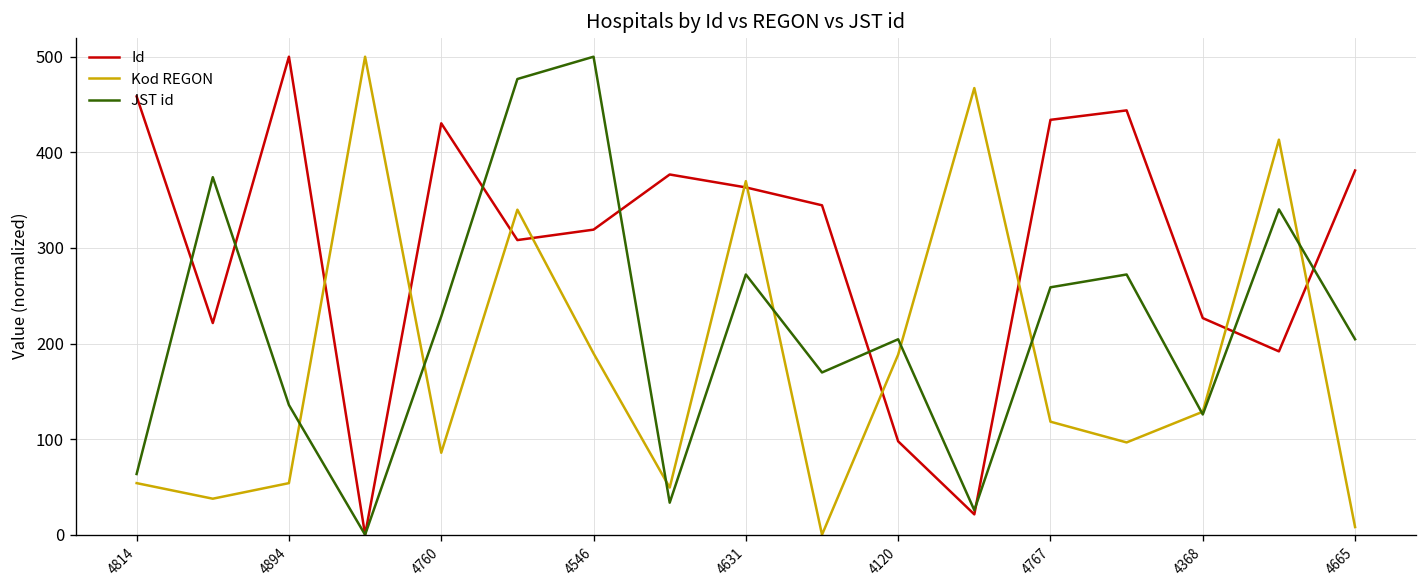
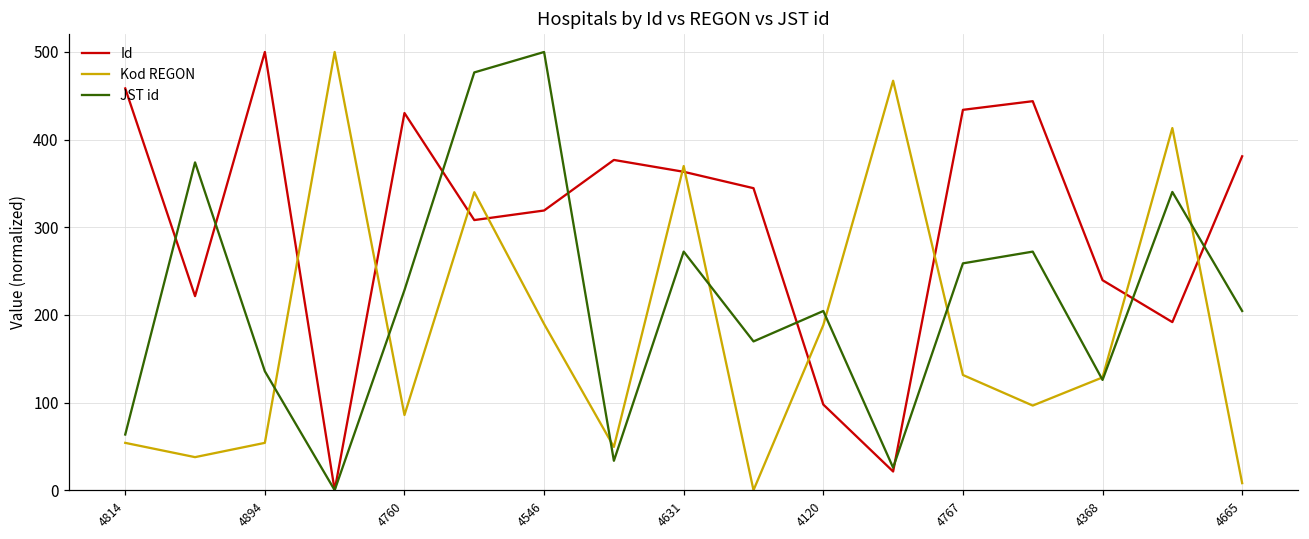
Kod REGON, 4767: 120 -> 130
Id, 4368: 230 -> 240
